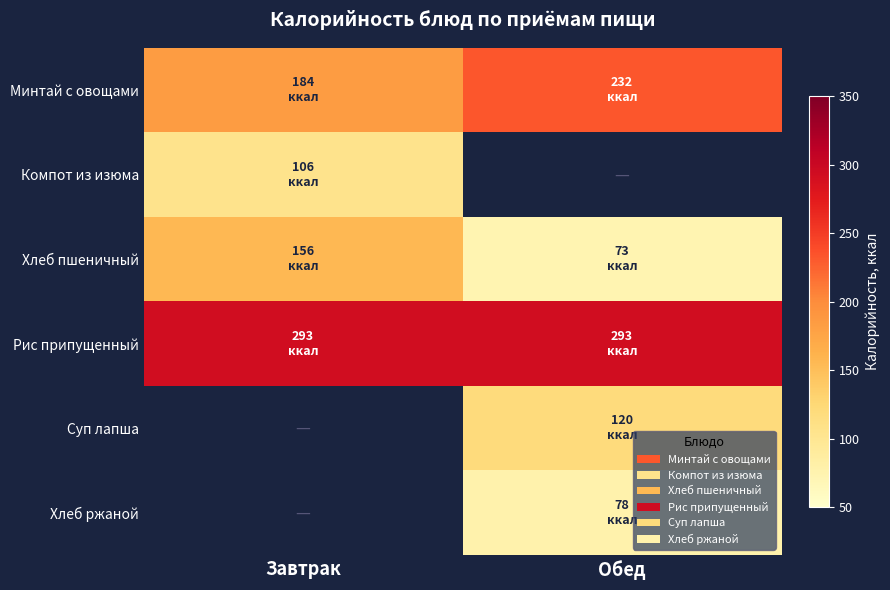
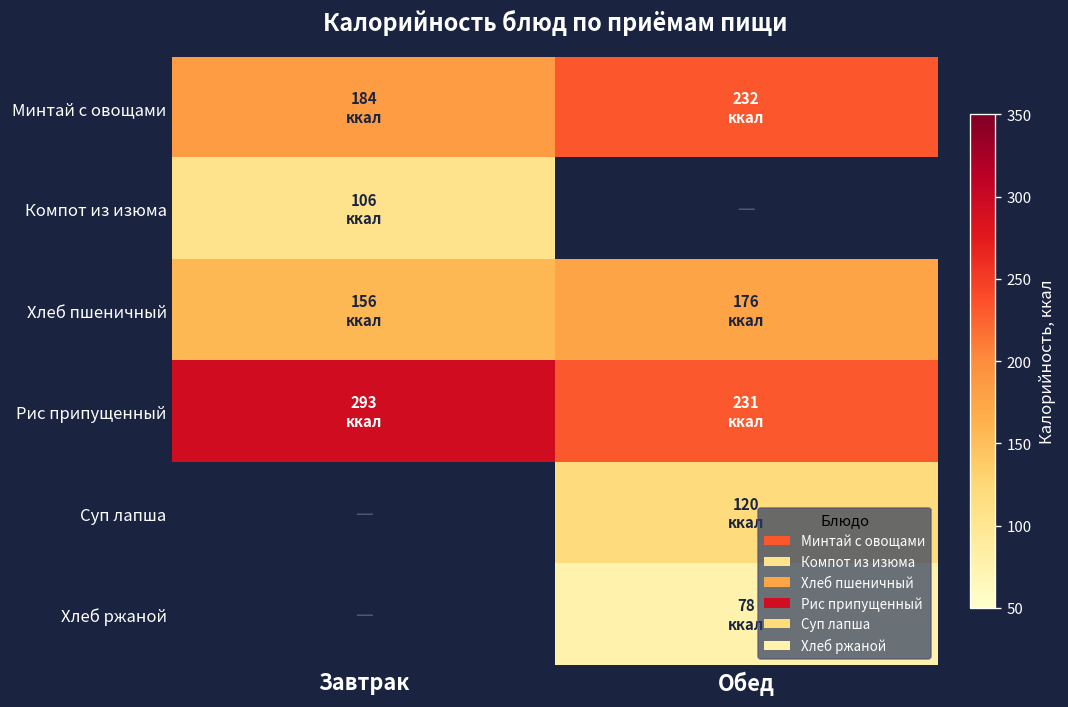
Хлеб пшеничный, Обед: 73 -> 176
Рис припущенный, Обед: 293 -> 231
